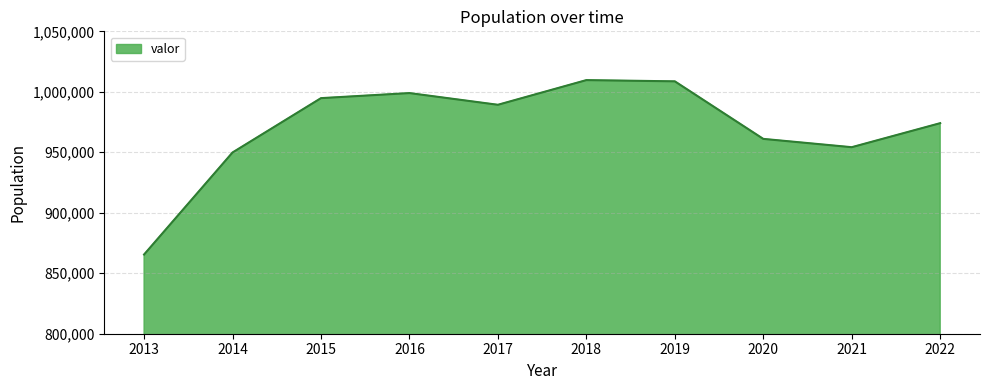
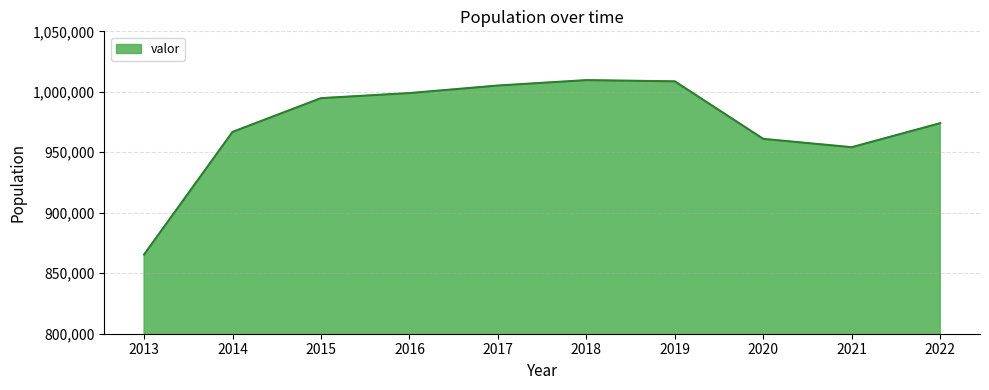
2014: 950,000 -> 967,000
2017: 989,000 -> 1,005,000
